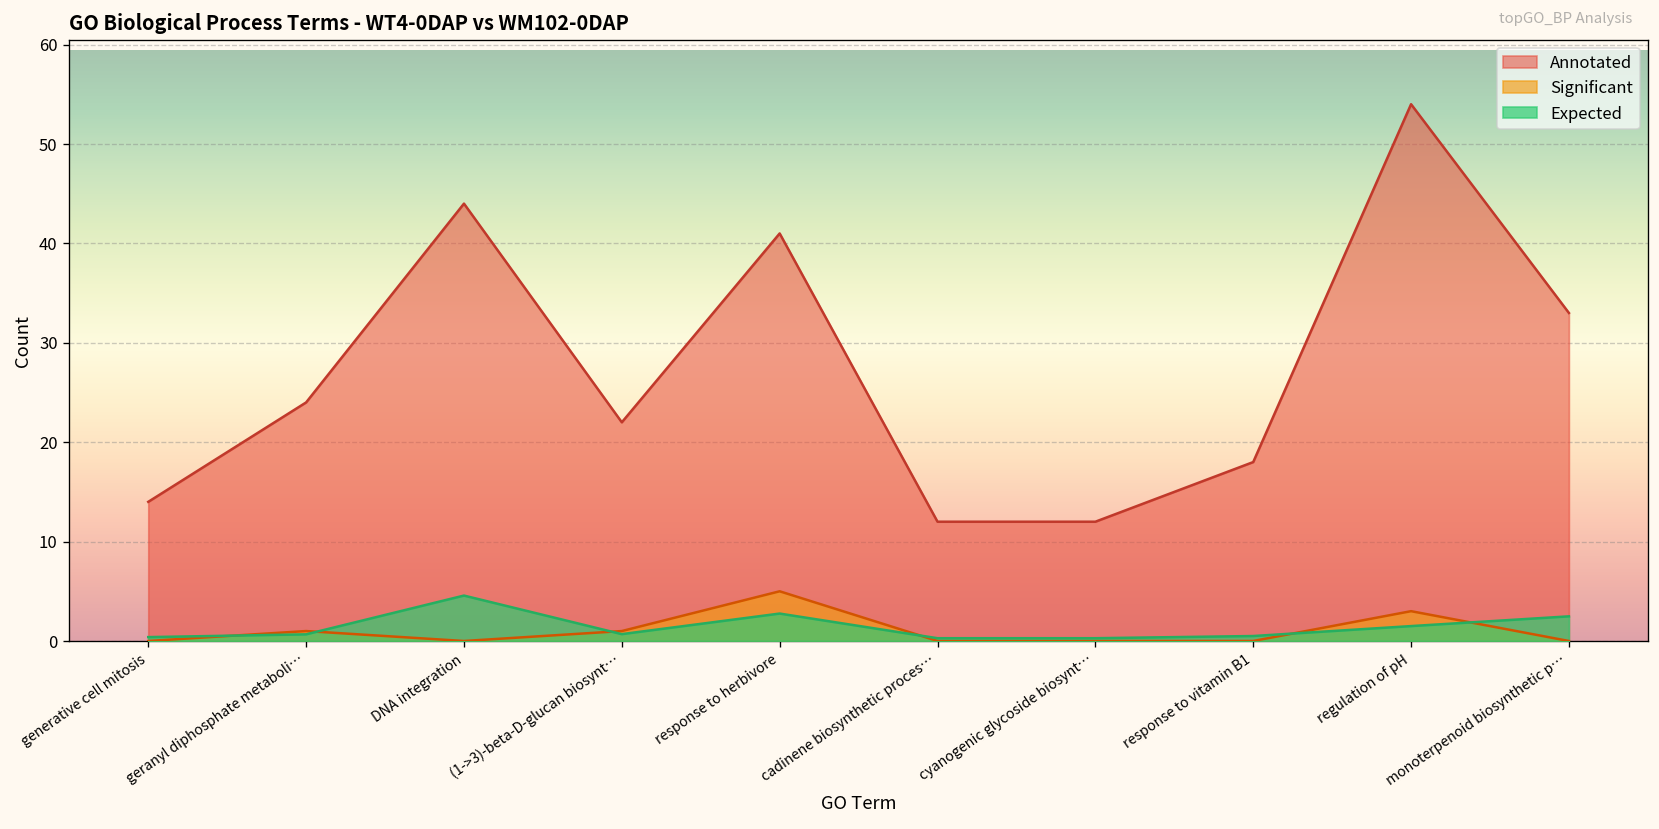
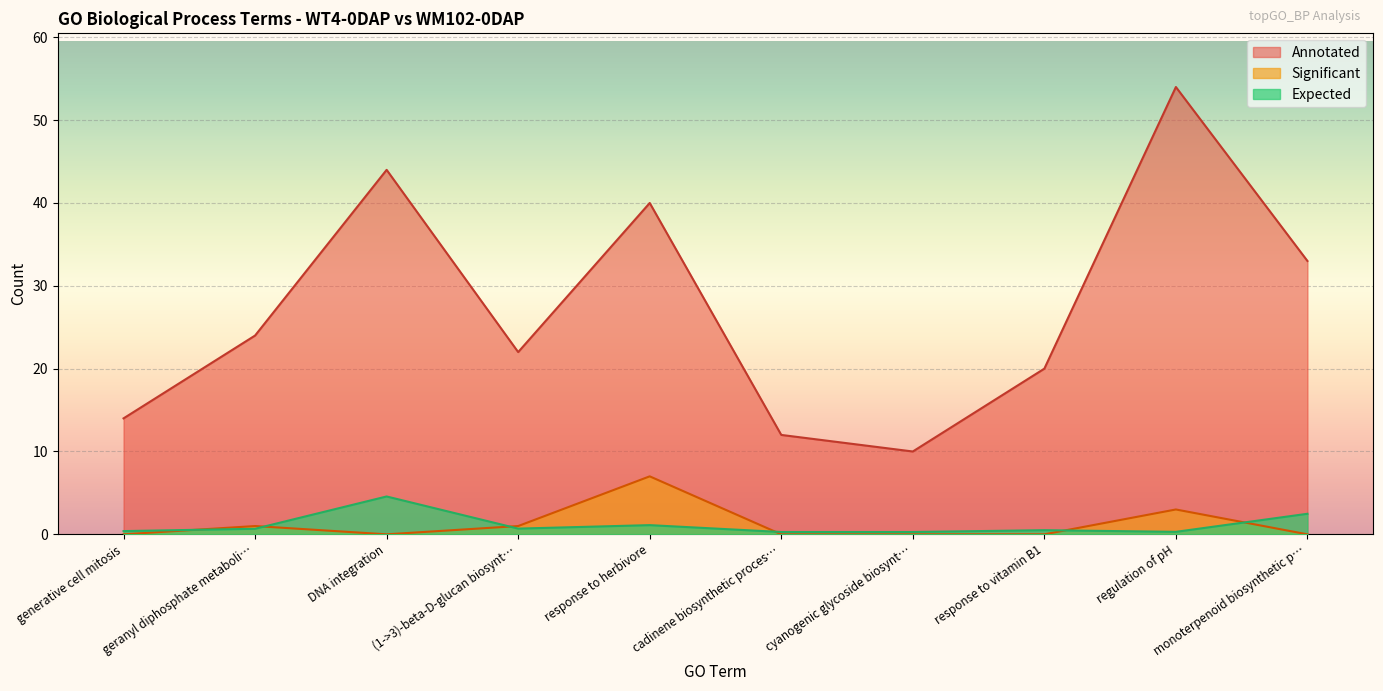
Annotated, response to herbivore: 41 -> 40
Significant, response to herbivore: 5 -> 7
Expected, response to herbivore: 3 -> 1
Annotated, cyanogenic glycoside biosynt…: 12 -> 10
Annotated, response to vitamin B1: 18 -> 20
Expected, regulation of pH: 2 -> 0
